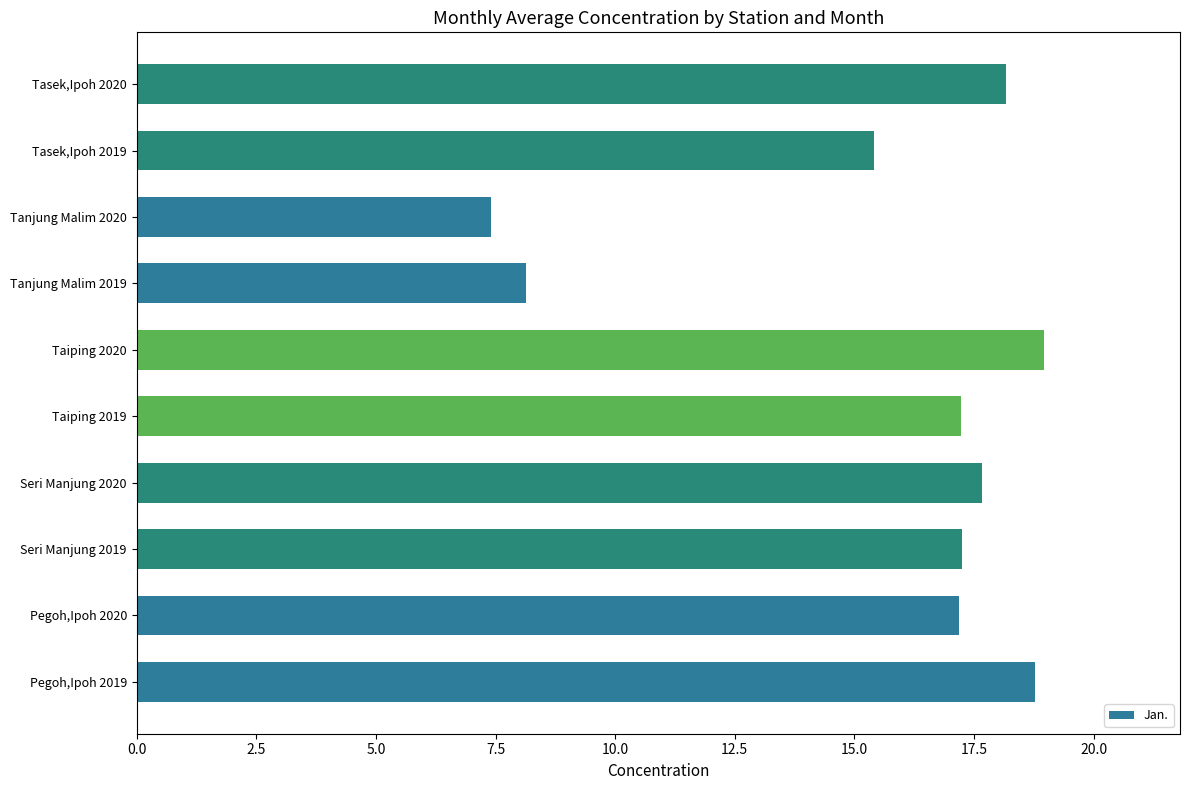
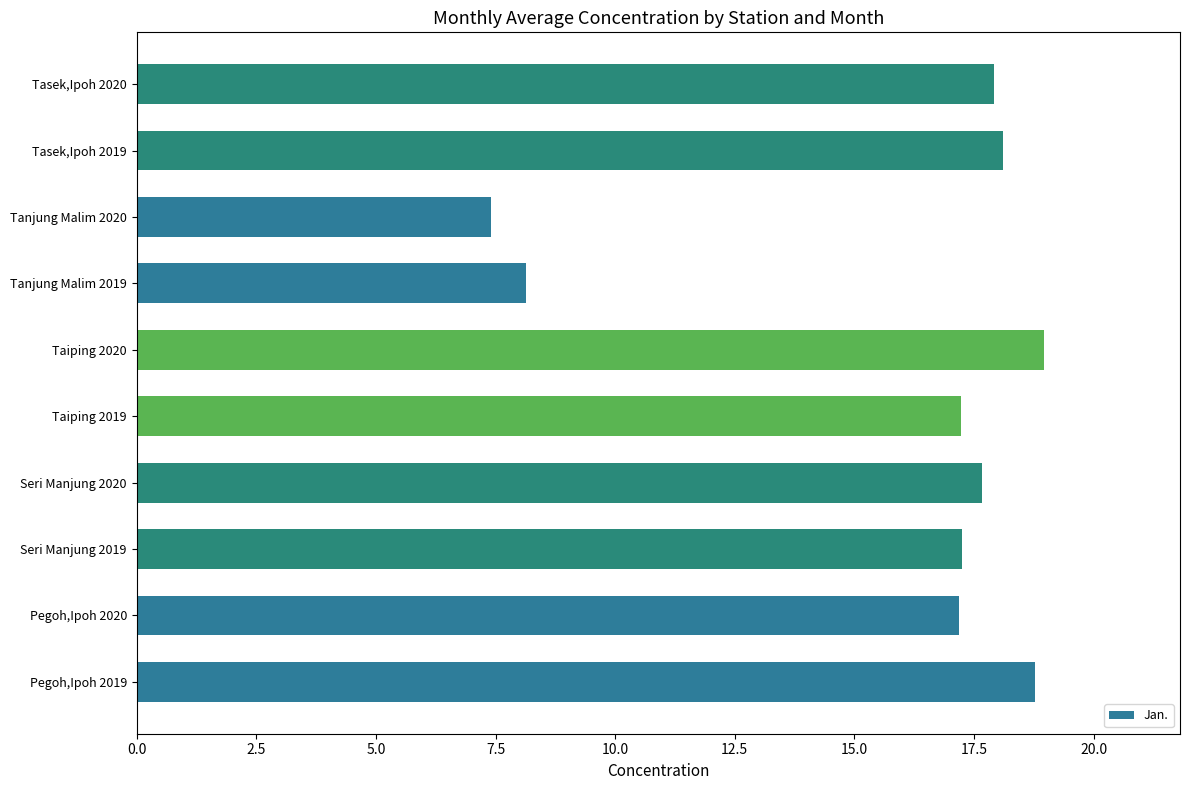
Tasek,Ipoh 2020: 18.2 -> 17.9
Tasek,Ipoh 2019: 15.4 -> 18.1
